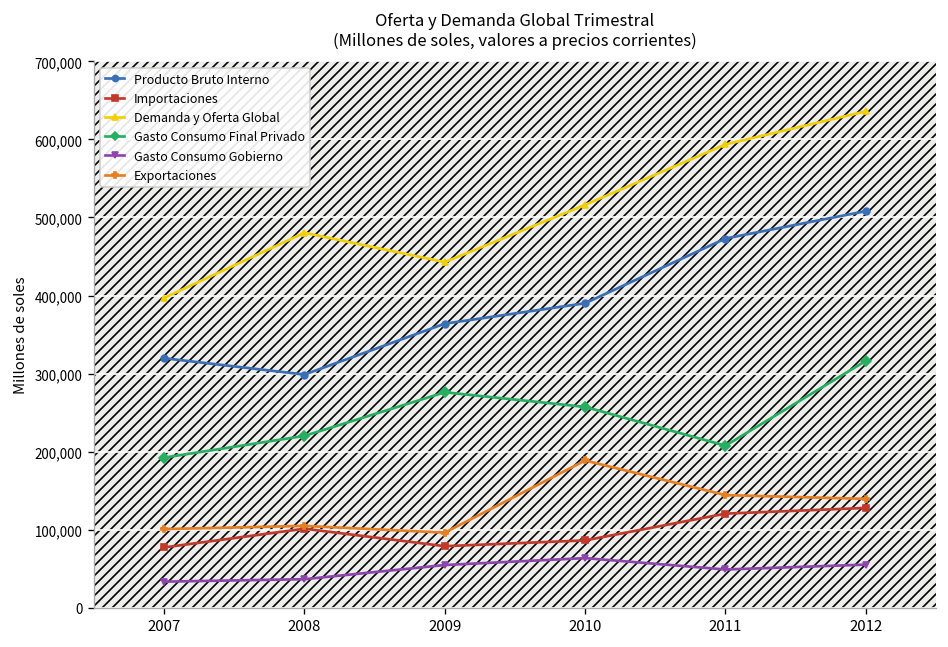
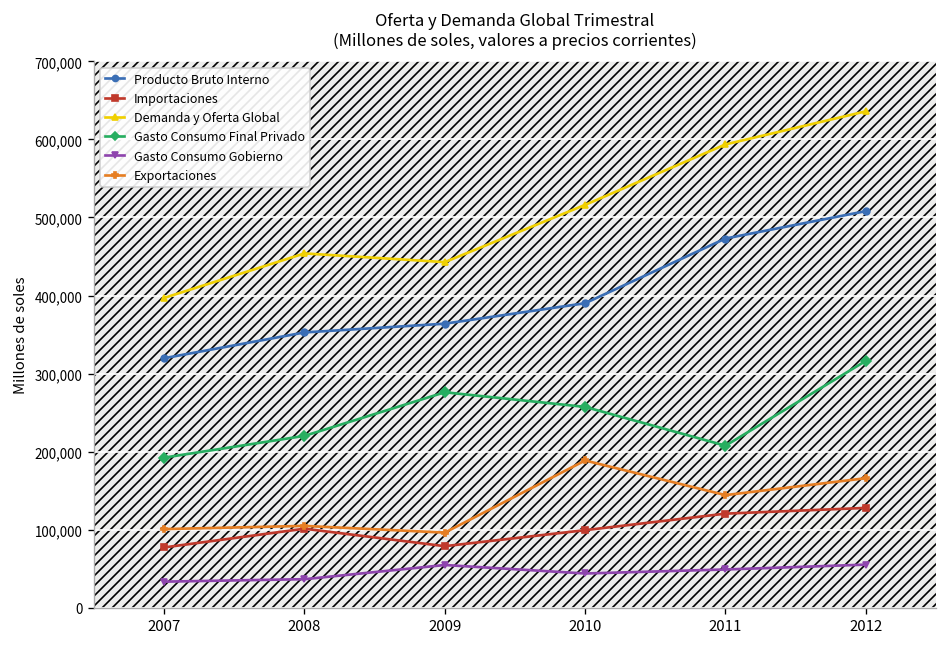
Producto Bruto Interno, 2008: 300,000 -> 350,000
Demanda y Oferta Global, 2008: 480,000 -> 450,000
Importaciones, 2010: 90,000 -> 100,000
Gasto Consumo Gobierno, 2010: 60,000 -> 40,000
Exportaciones, 2012: 140,000 -> 170,000
